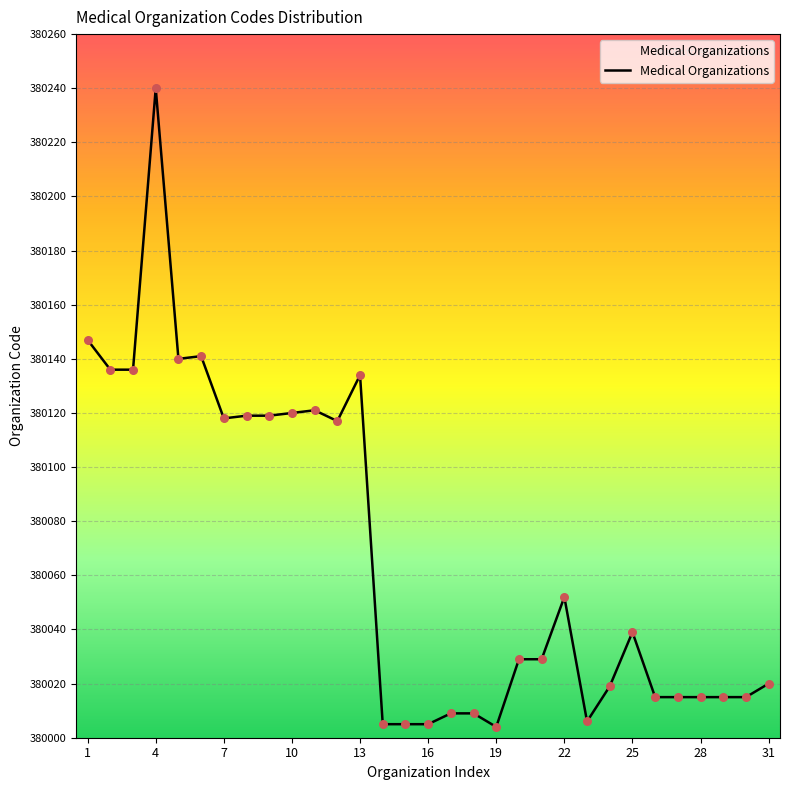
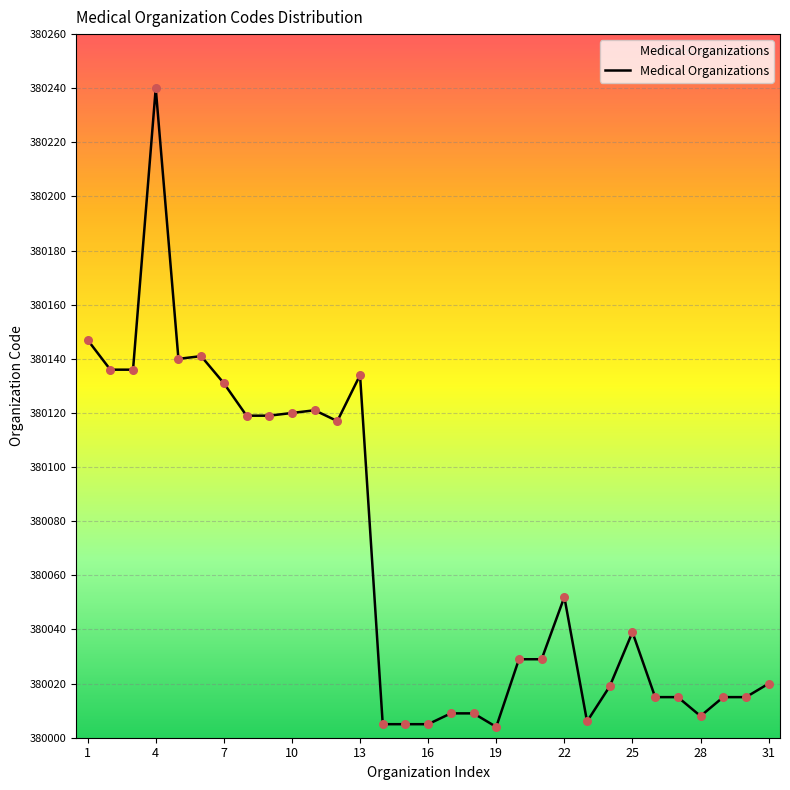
7: 380118 -> 380131
28: 380015 -> 380008
